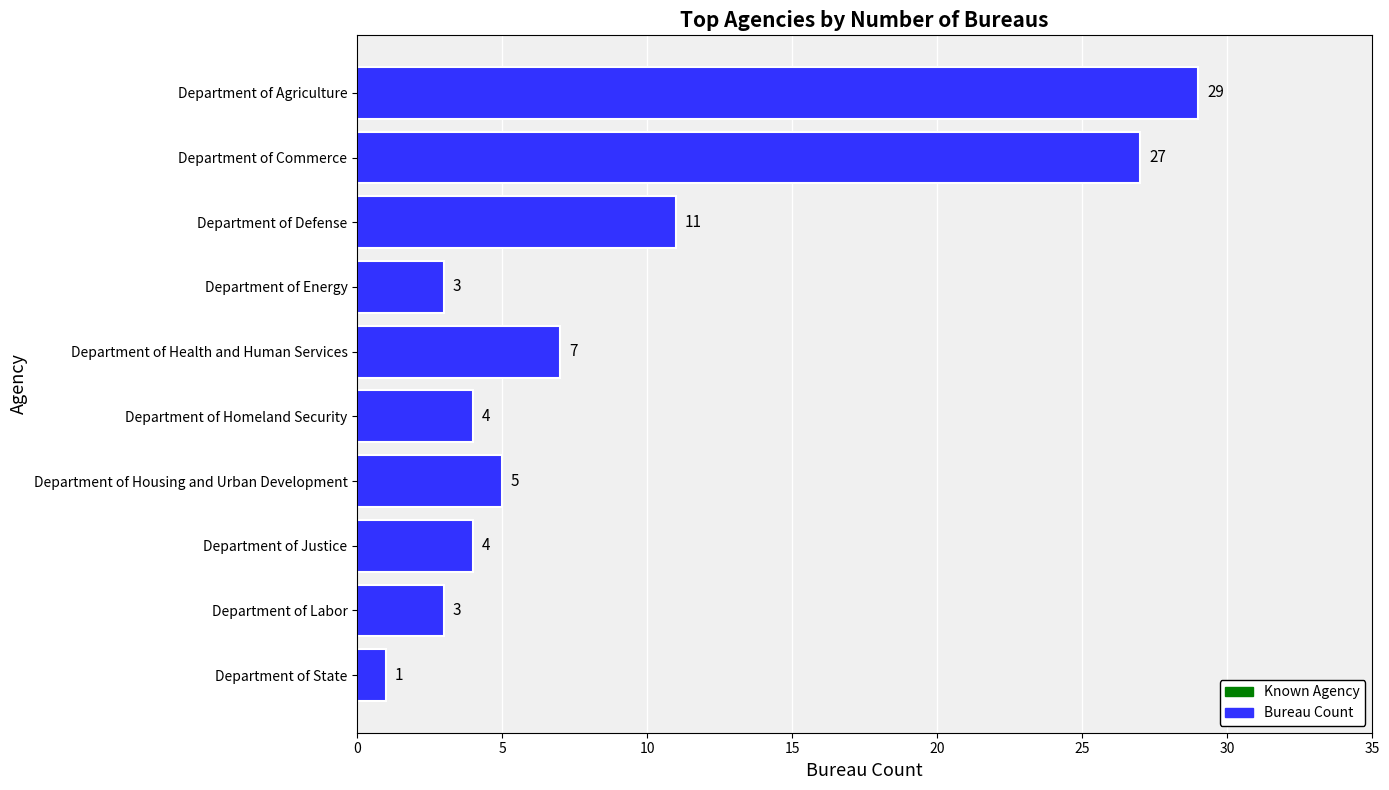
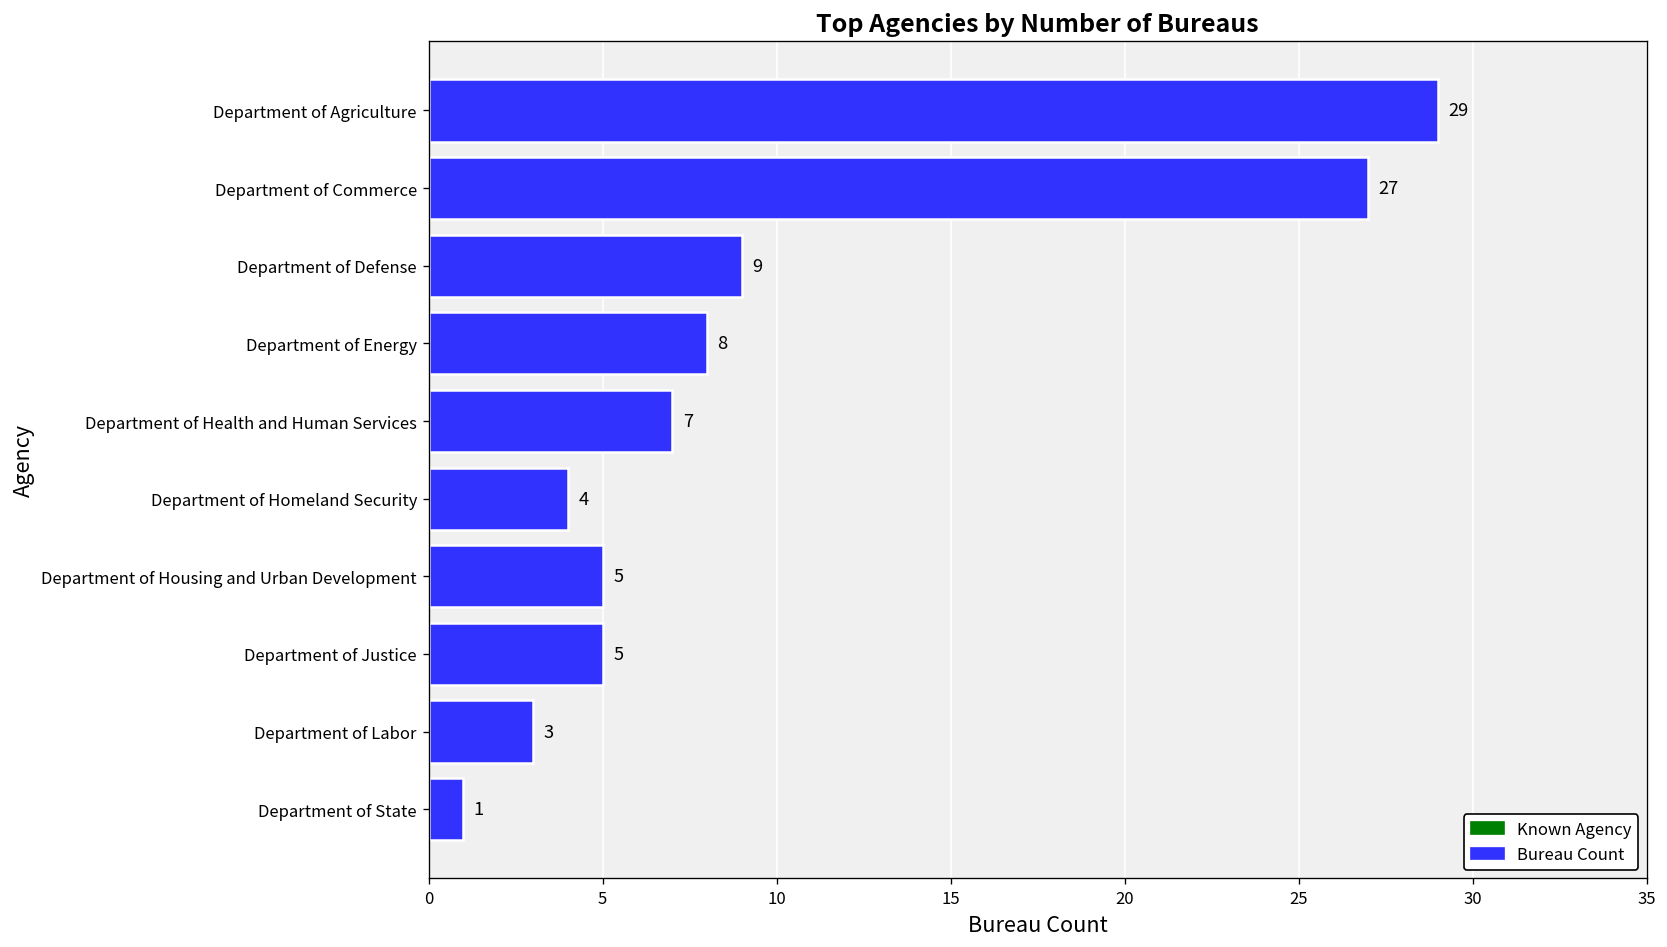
Department of Defense: 11 -> 9
Department of Energy: 3 -> 8
Department of Justice: 4 -> 5
